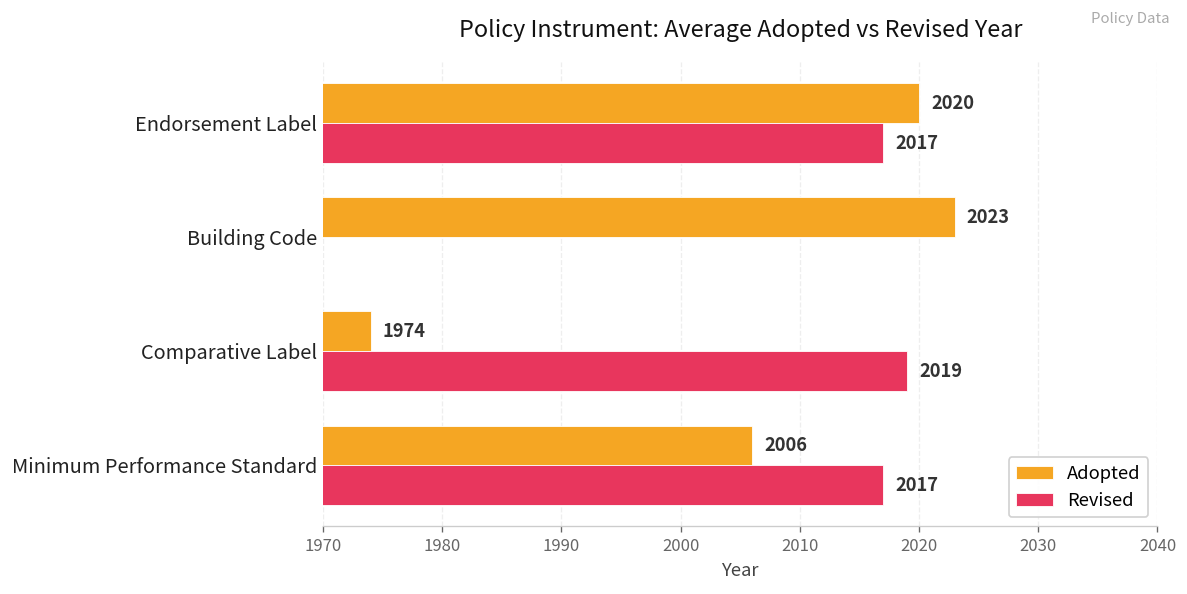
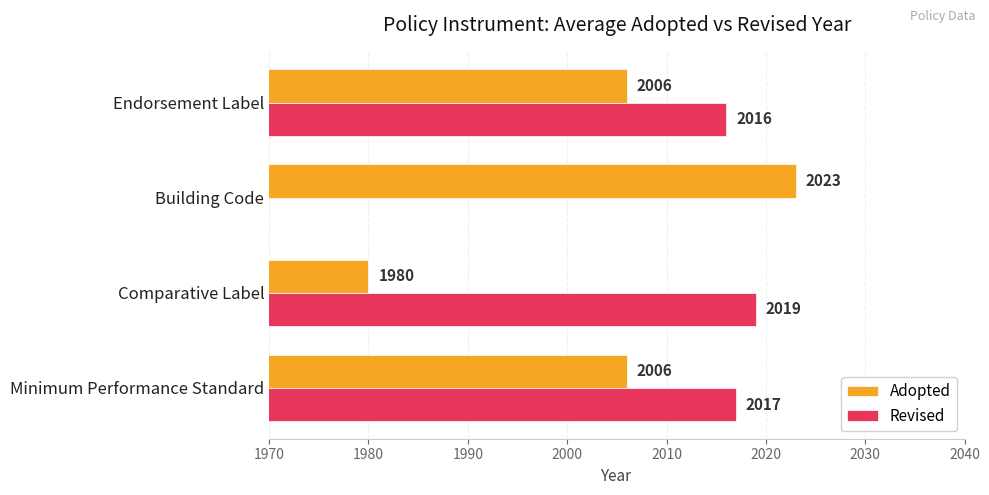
Adopted, Endorsement Label: 2020 -> 2006
Revised, Endorsement Label: 2017 -> 2016
Adopted, Comparative Label: 1974 -> 1980
